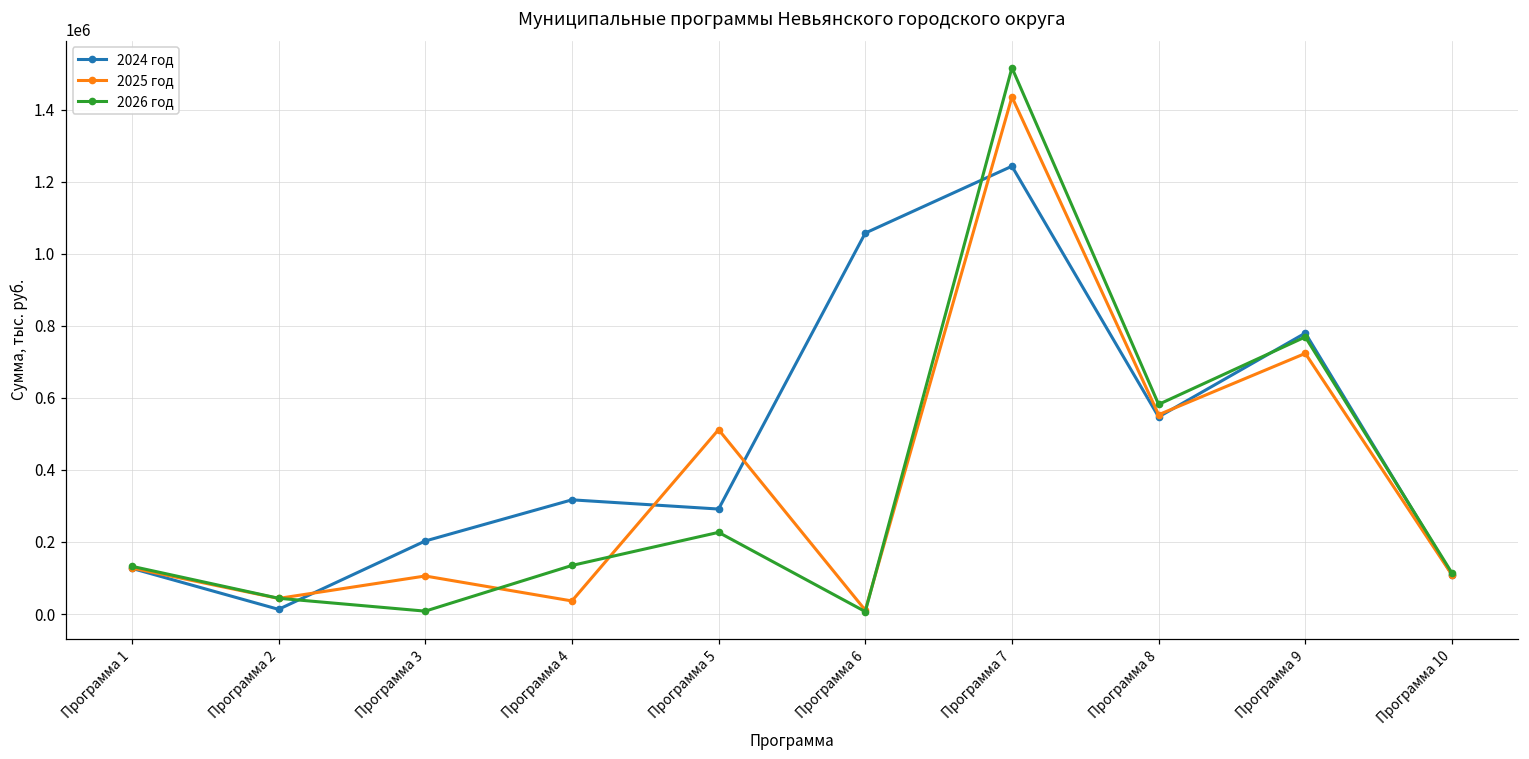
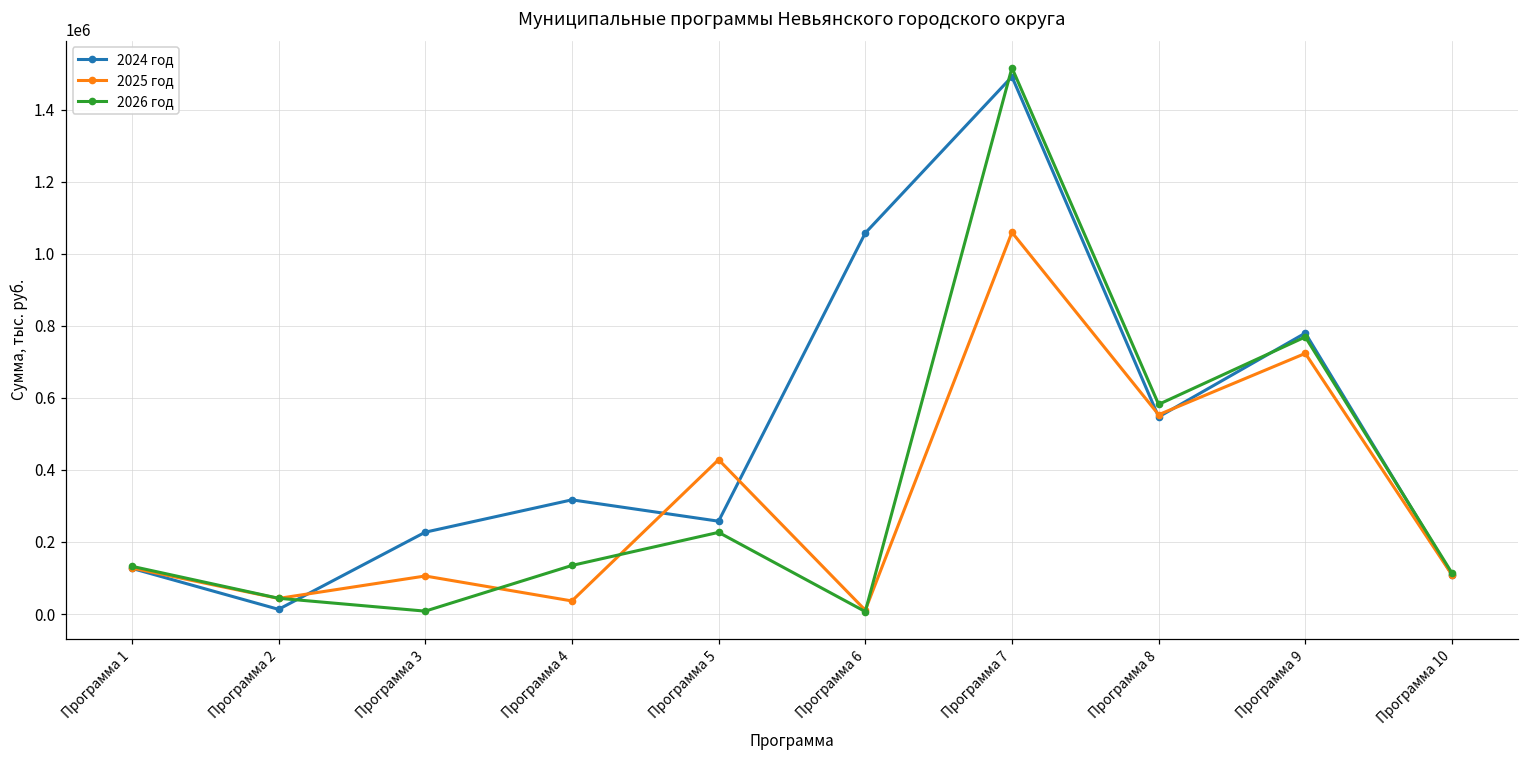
2024 год, Программа 3: 200000 -> 230000
2024 год, Программа 5: 290000 -> 260000
2025 год, Программа 5: 510000 -> 430000
2024 год, Программа 7: 1240000 -> 1490000
2025 год, Программа 7: 1440000 -> 1060000
